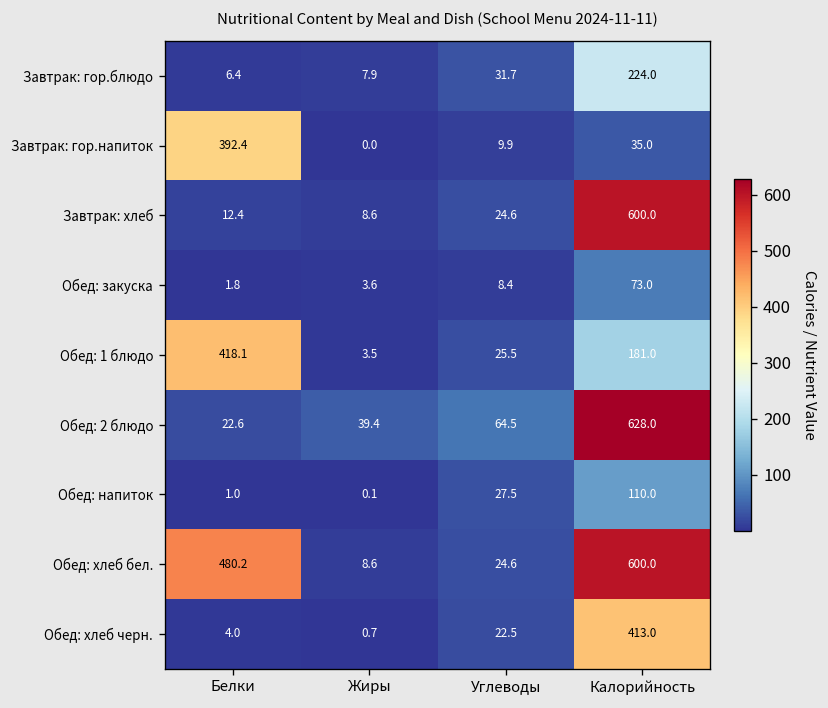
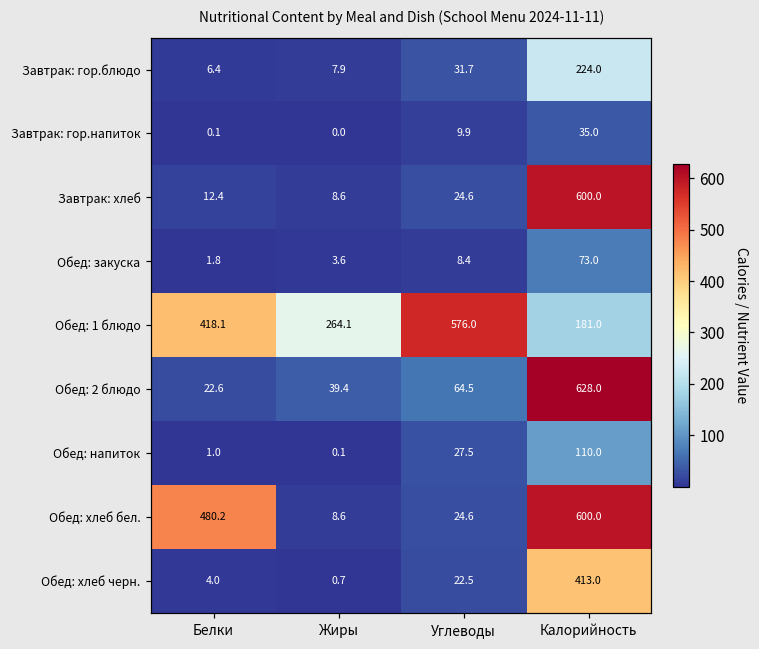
Завтрак: гор.напиток, Белки: 392.4 -> 0.1
Обед: 1 блюдо, Жиры: 3.5 -> 264.1
Обед: 1 блюдо, Углеводы: 25.5 -> 576.0
